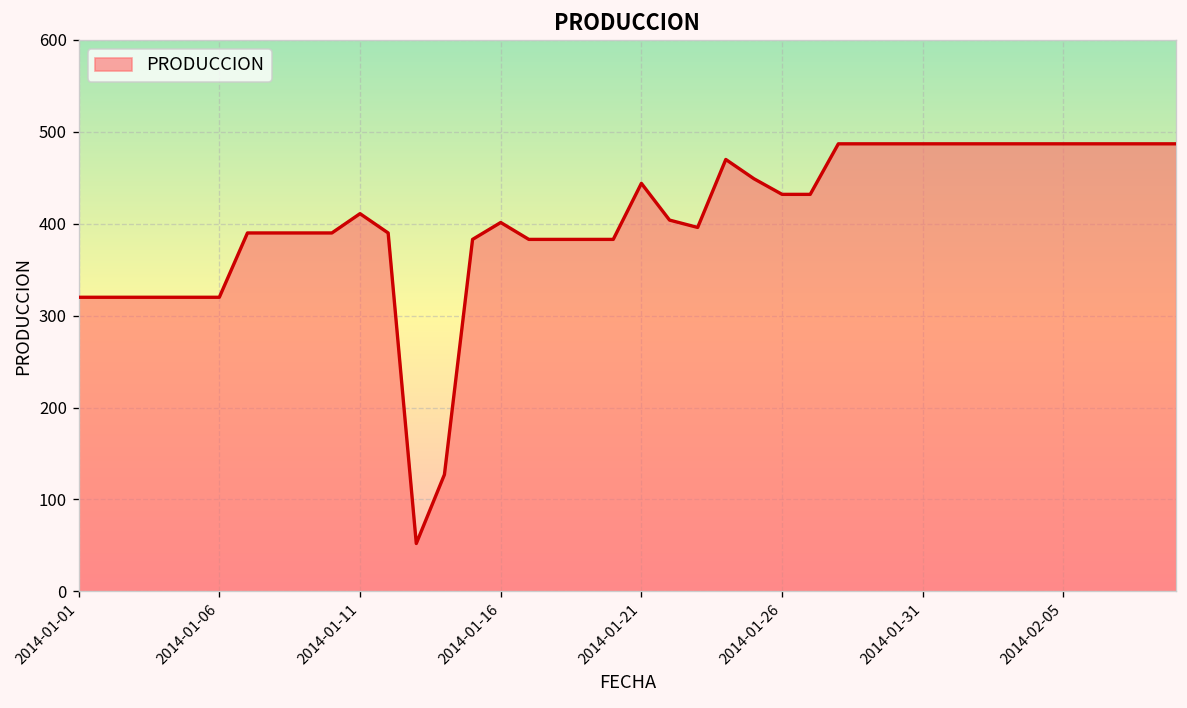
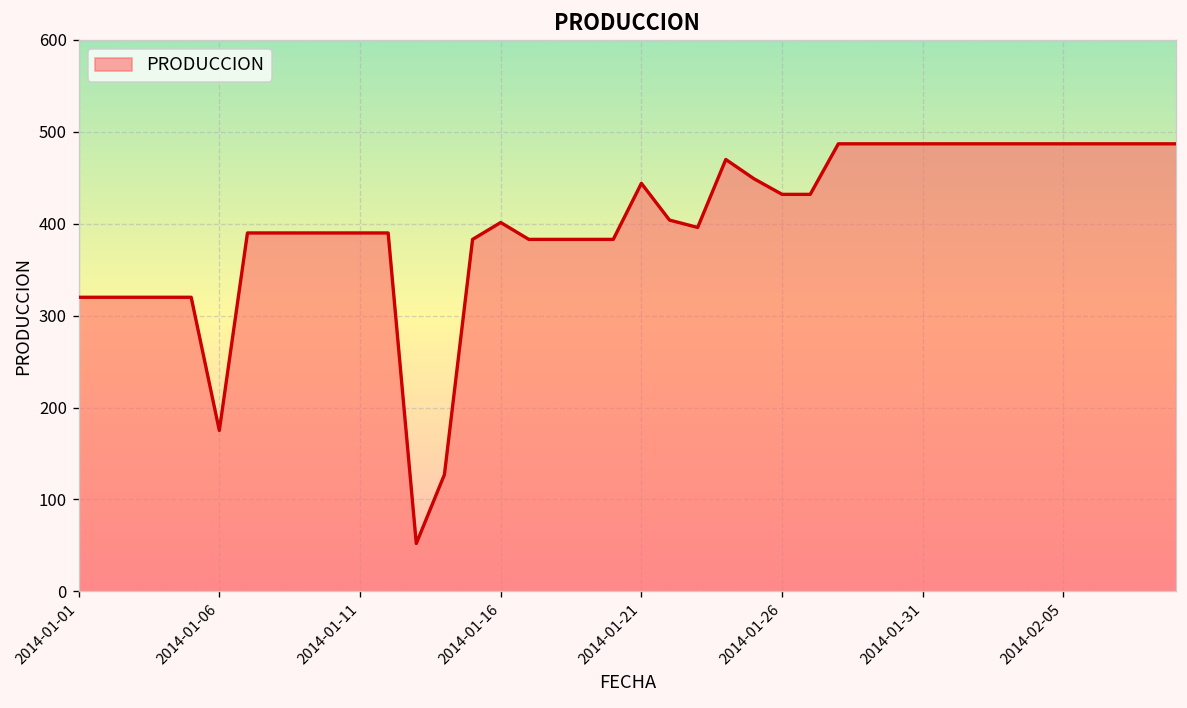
2014-01-06: 320 -> 180
2014-01-11: 410 -> 390
